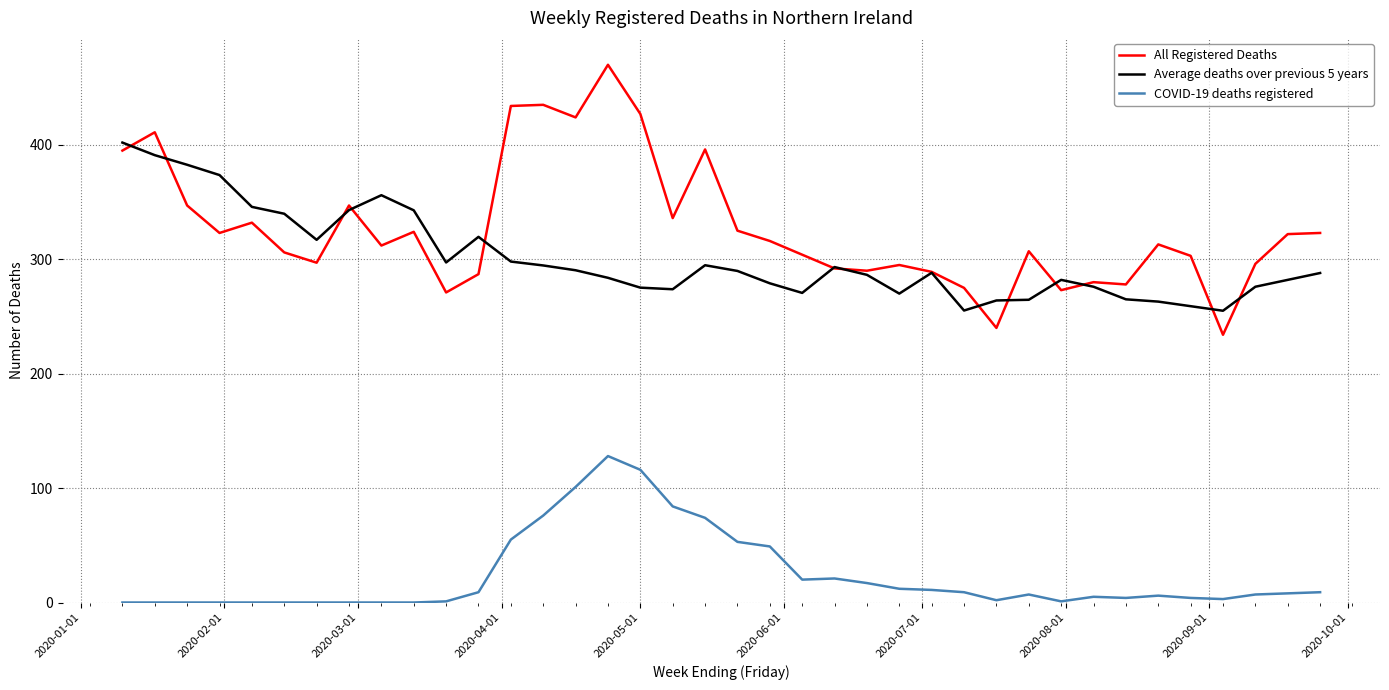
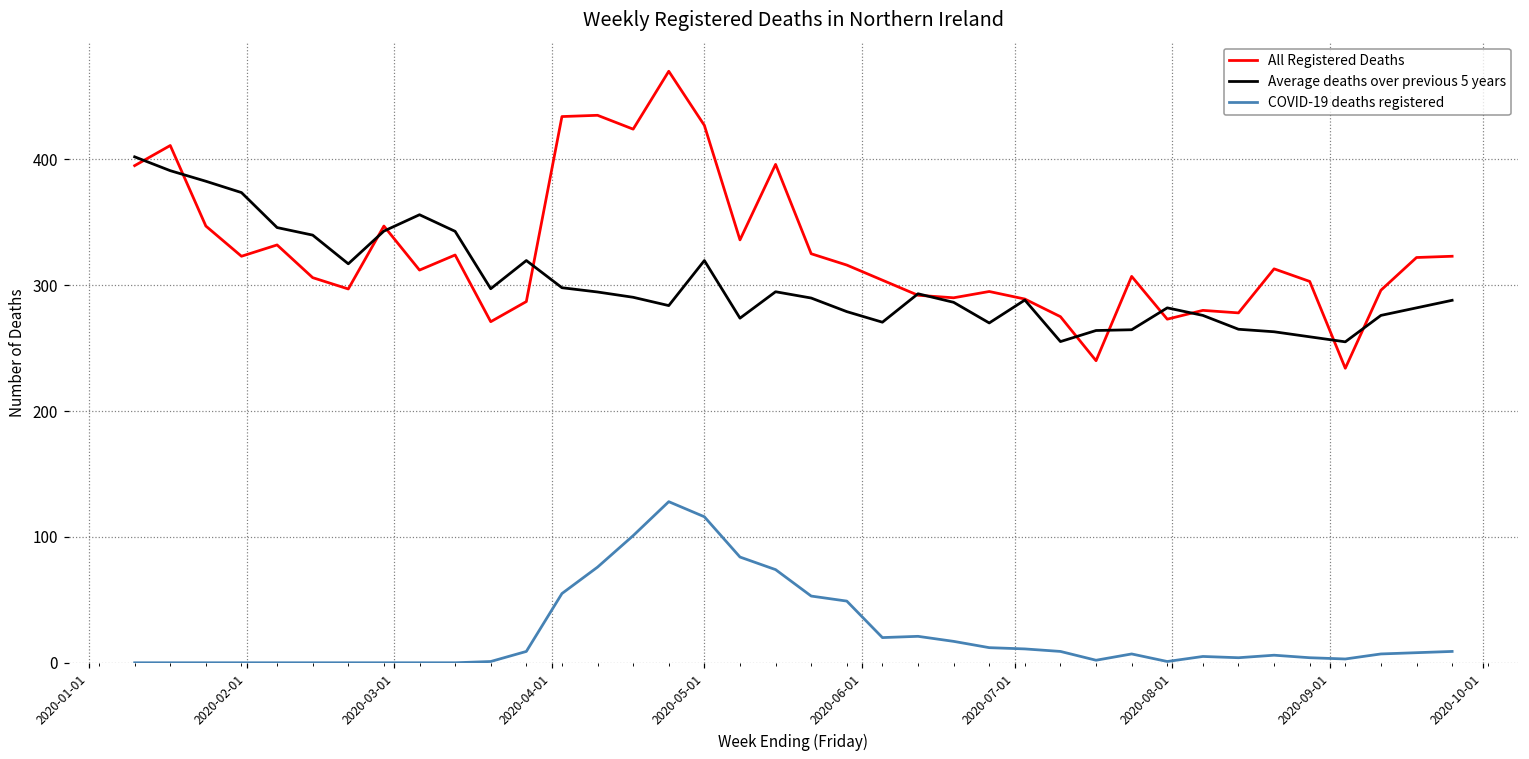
Average deaths over previous 5 years, 2020-05-01: 275 -> 320
